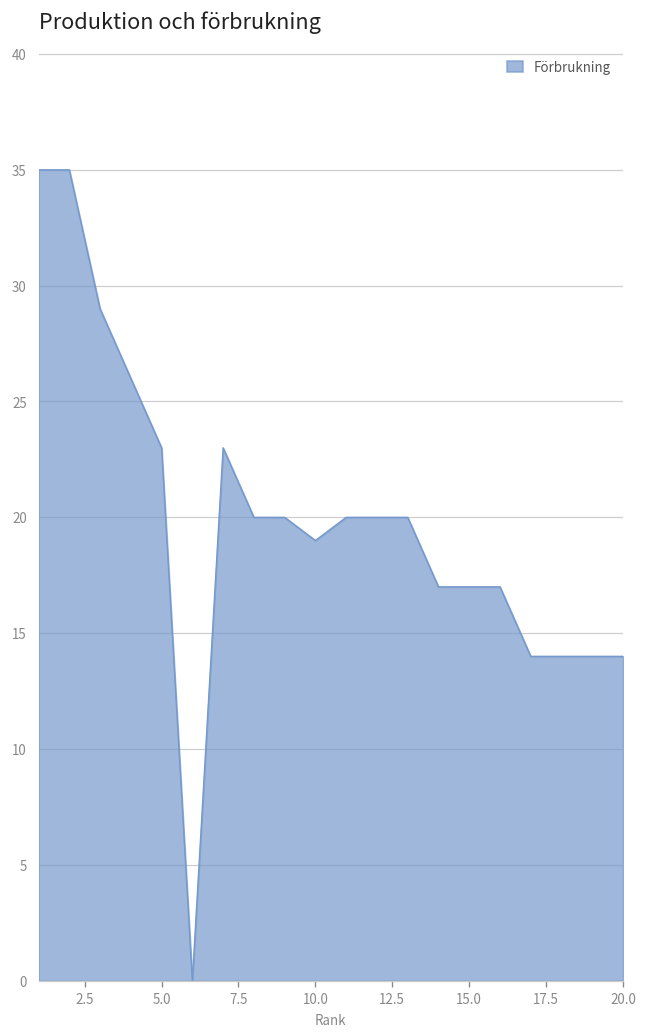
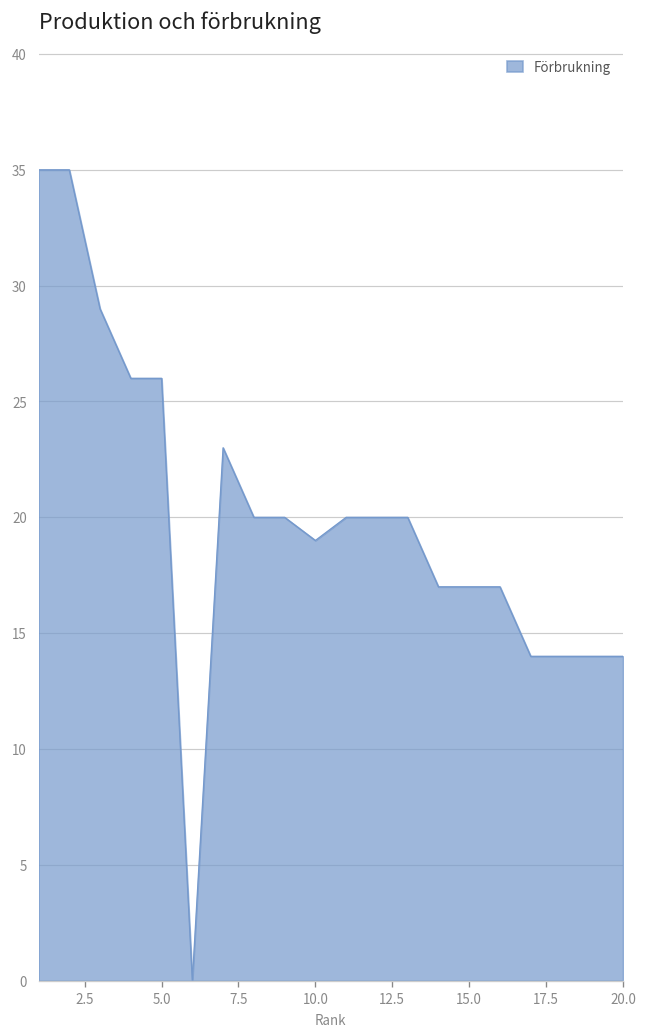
5.0: 23 -> 26
